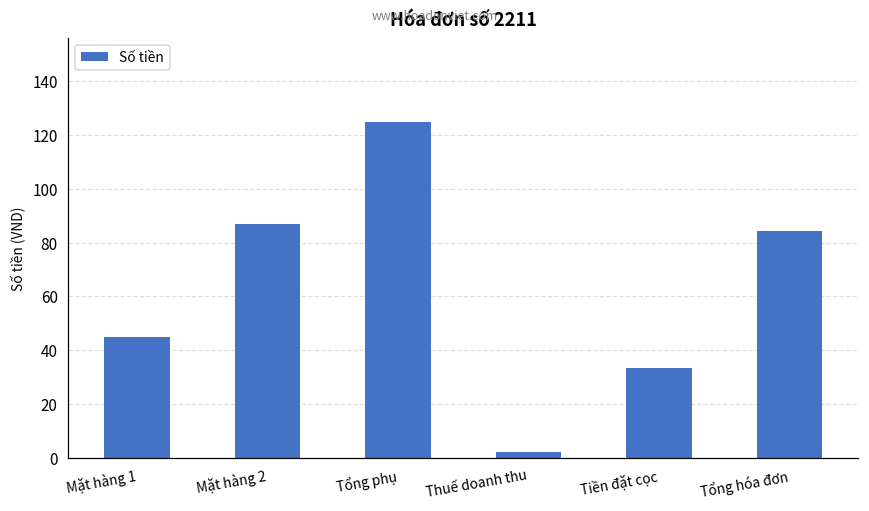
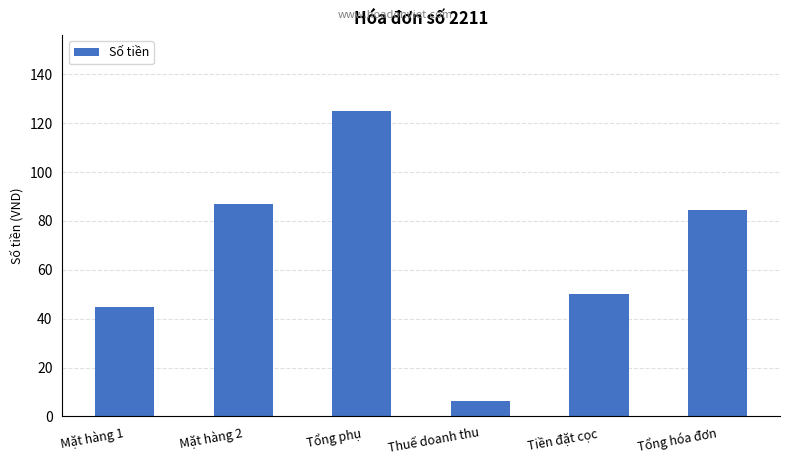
Thuế doanh thu: 2 -> 6
Tiền đặt cọc: 33 -> 50
